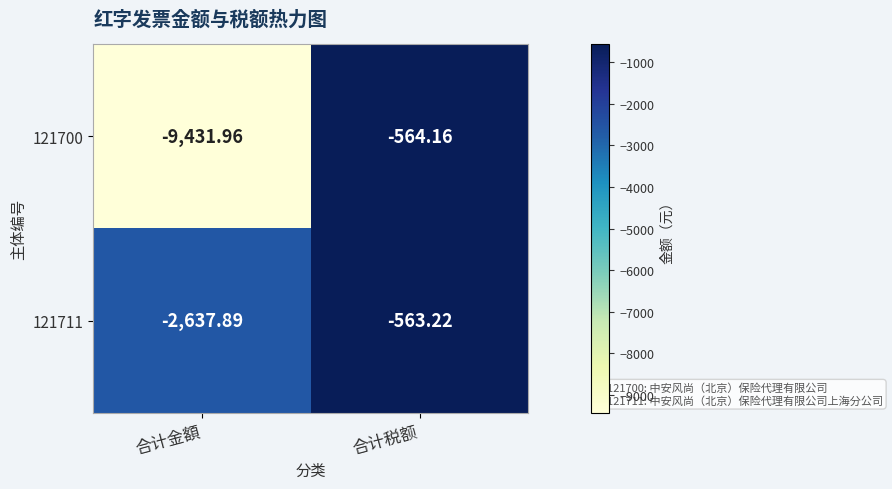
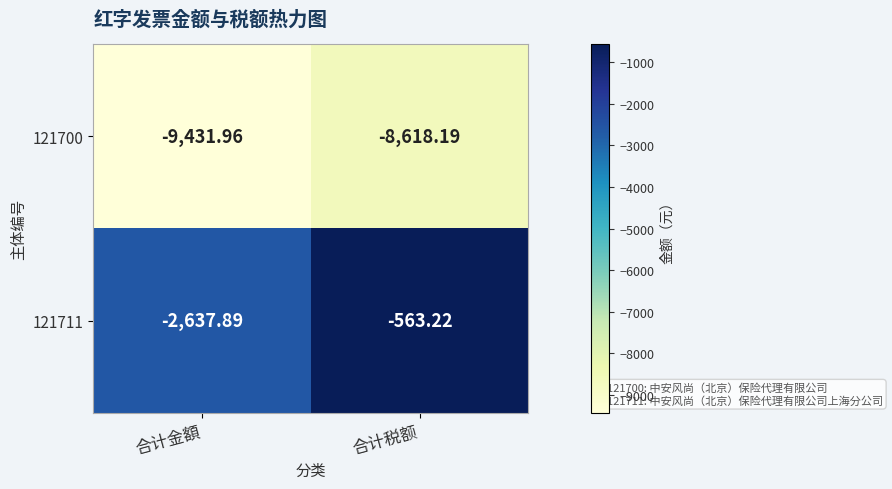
121700, 合计税额: -564.16 -> -8,618.19
